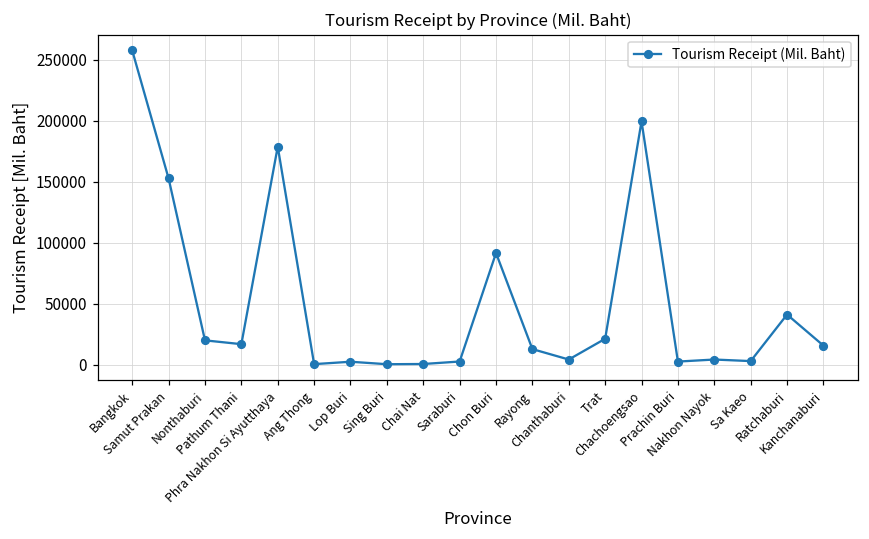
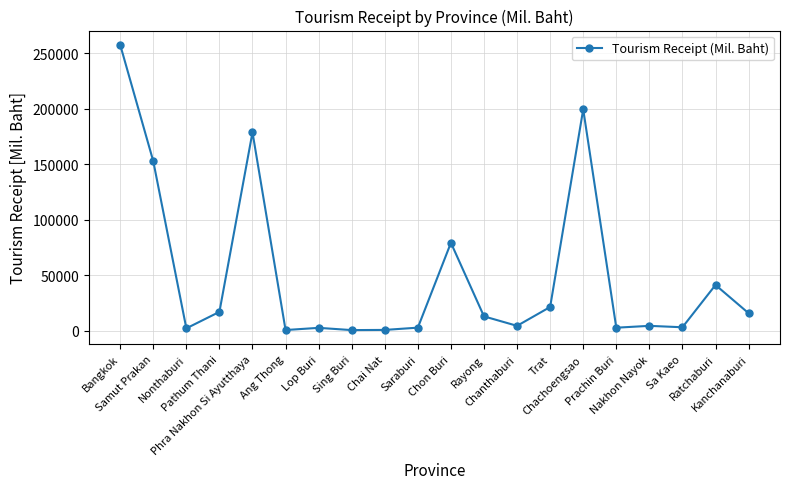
Nonthaburi: 20000 -> 2000
Chon Buri: 92000 -> 79000
